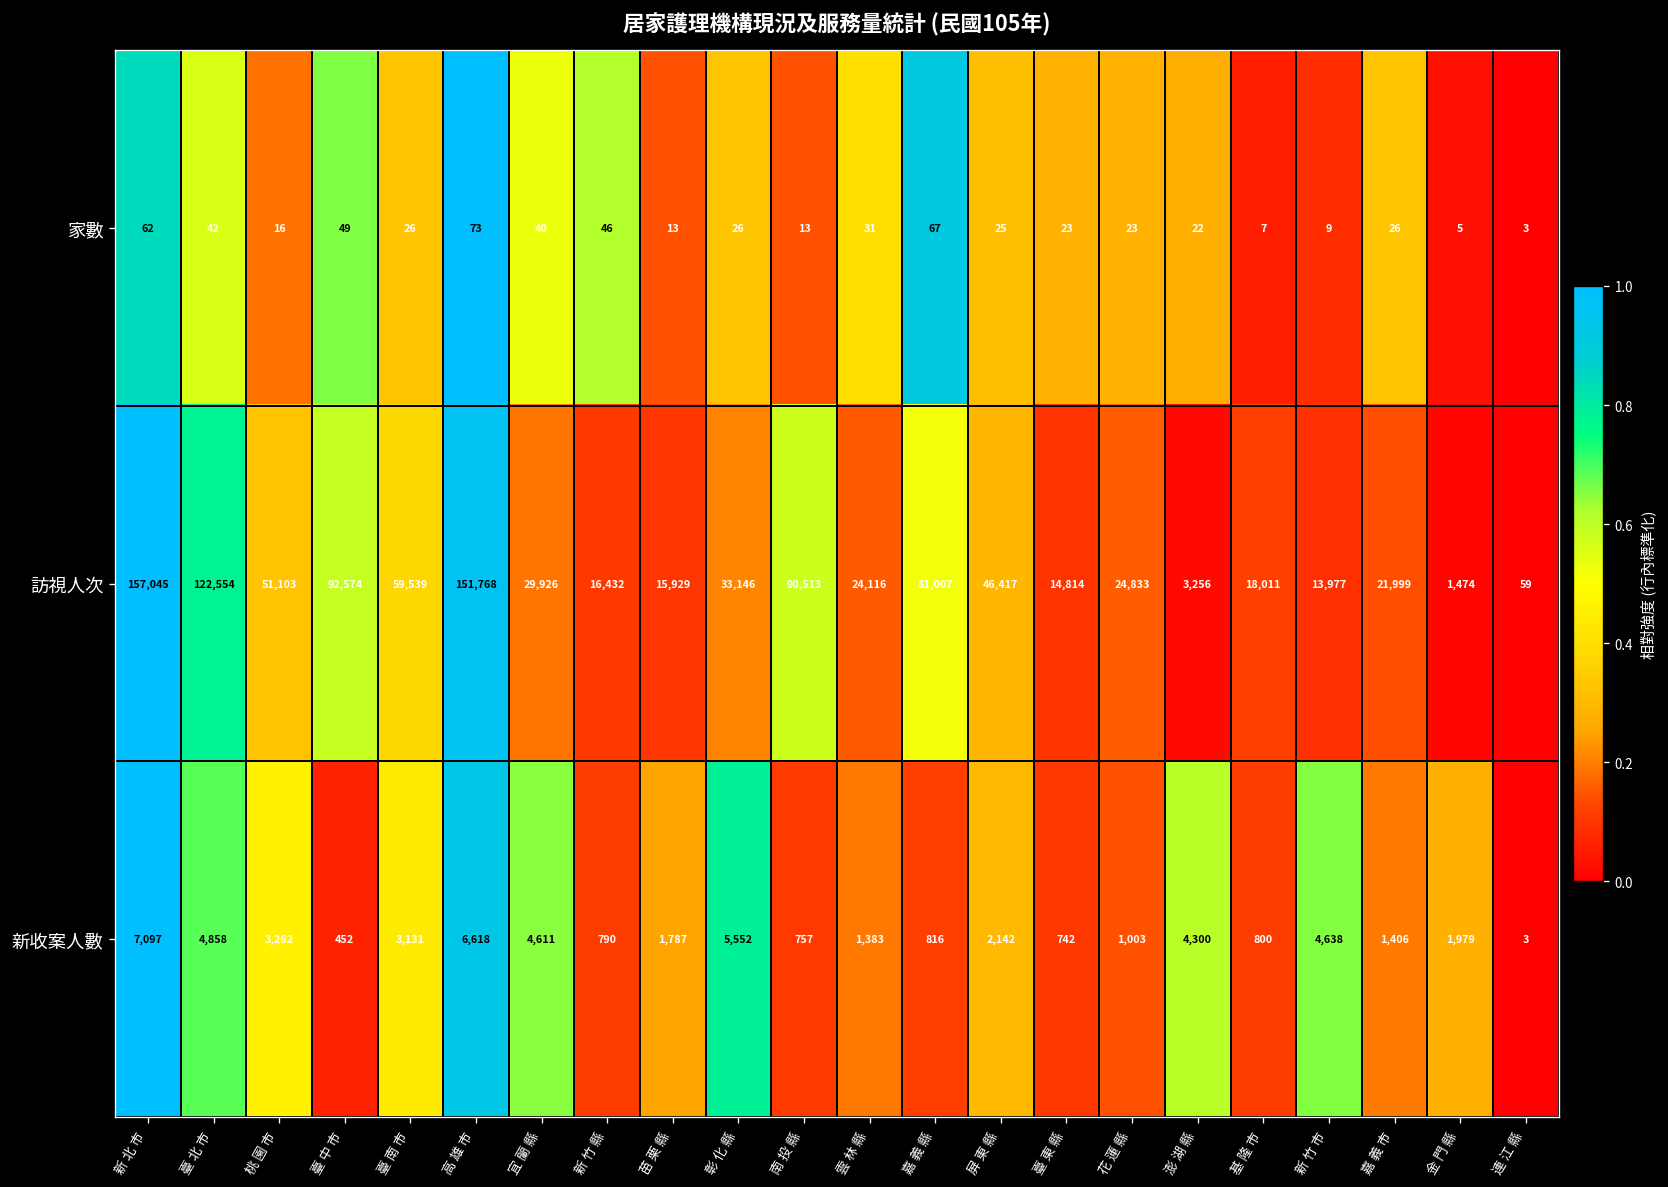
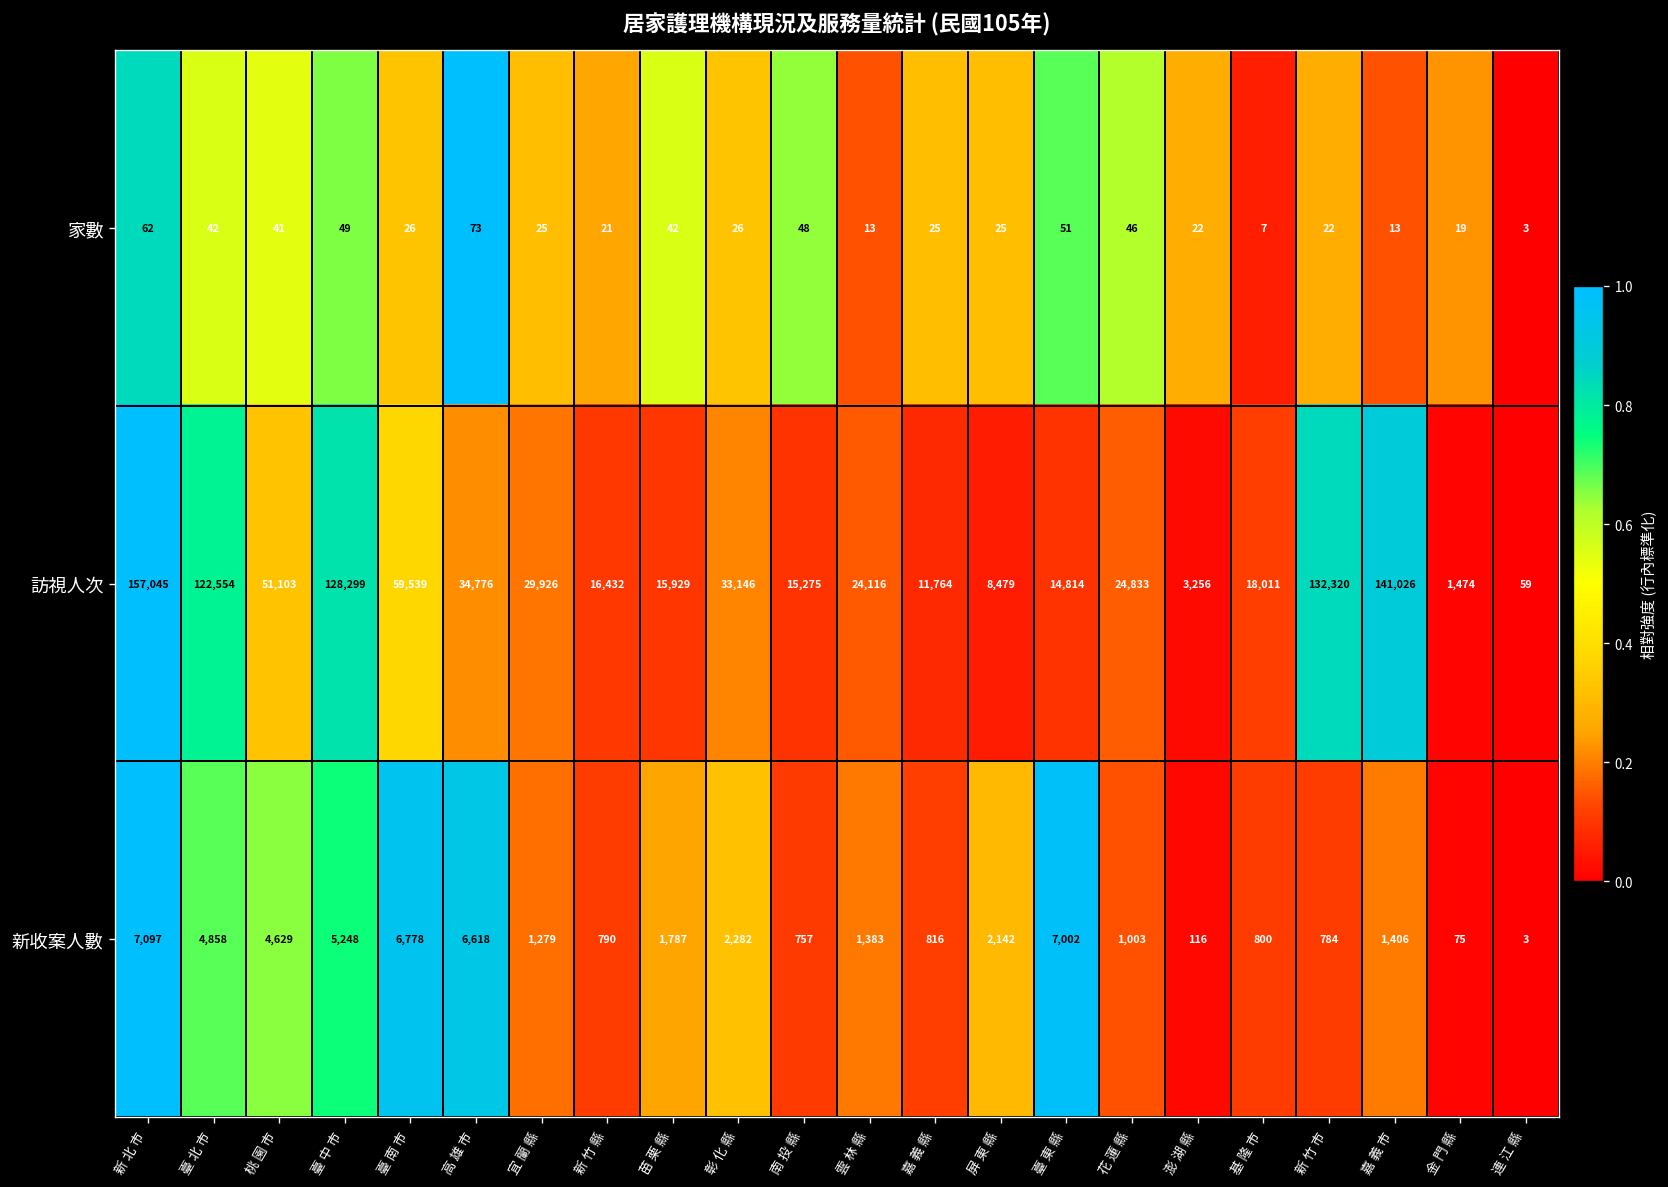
家數, 桃 園 市: 16 -> 41
家數, 宜 蘭 縣: 40 -> 25
家數, 新 竹 縣: 46 -> 21
家數, 苗 栗 縣: 13 -> 42
家數, 南 投 縣: 13 -> 48
家數, 雲 林 縣: 31 -> 13
家數, 嘉 義 縣: 67 -> 25
家數, 臺 東 縣: 23 -> 51
家數, 花 蓮 縣: 23 -> 46
家數, 新 竹 市: 9 -> 22
家數, 嘉 義 市: 26 -> 13
家數, 金 門 縣: 5 -> 19
訪視人次, 臺 中 市: 92,574 -> 128,299
訪視人次, 高 雄 市: 151,768 -> 34,776
訪視人次, 南 投 縣: 90,513 -> 15,275
訪視人次, 嘉 義 縣: 81,007 -> 11,764
訪視人次, 屏 東 縣: 46,417 -> 8,479
訪視人次, 新 竹 市: 13,977 -> 132,320
訪視人次, 嘉 義 市: 21,999 -> 141,026
新收案人數, 桃 園 市: 3,262 -> 4,629
新收案人數, 臺 中 市: 452 -> 5,248
新收案人數, 臺 南 市: 3,131 -> 6,778
新收案人數, 宜 蘭 縣: 4,611 -> 1,279
新收案人數, 彰 化 縣: 5,552 -> 2,282
新收案人數, 臺 東 縣: 742 -> 7,002
新收案人數, 澎 湖 縣: 4,300 -> 116
新收案人數, 新 竹 市: 4,638 -> 784
新收案人數, 金 門 縣: 1,979 -> 75
